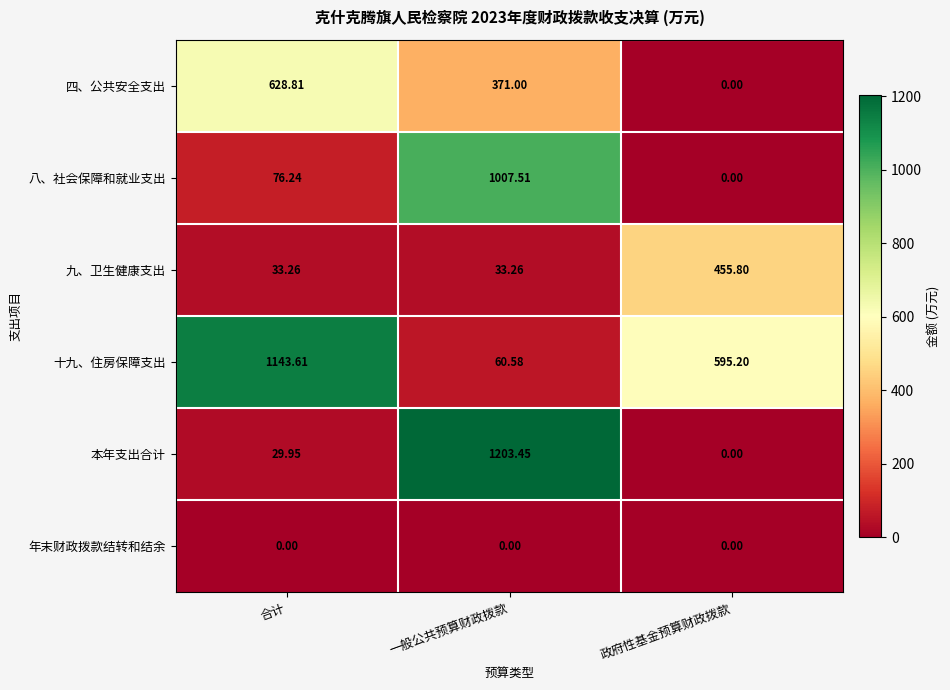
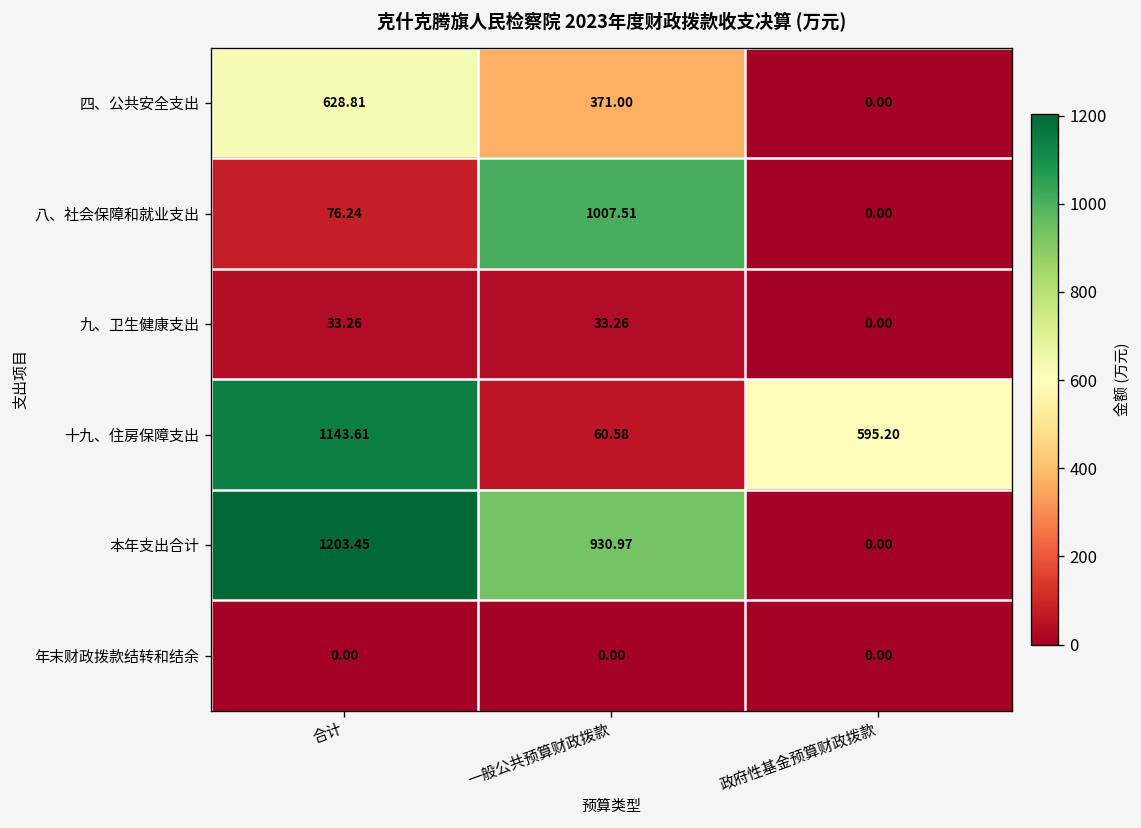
九、卫生健康支出, 政府性基金预算财政拨款: 455.80 -> 0.00
本年支出合计, 合计: 29.95 -> 1203.45
本年支出合计, 一般公共预算财政拨款: 1203.45 -> 930.97
